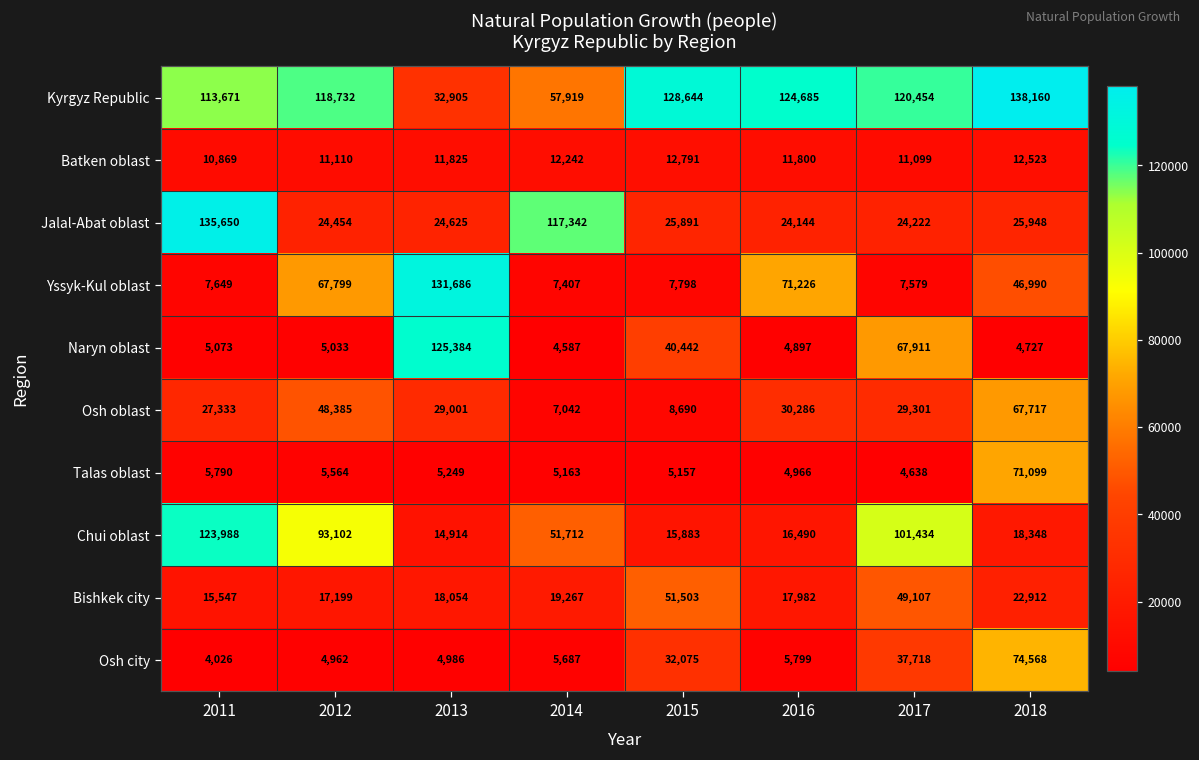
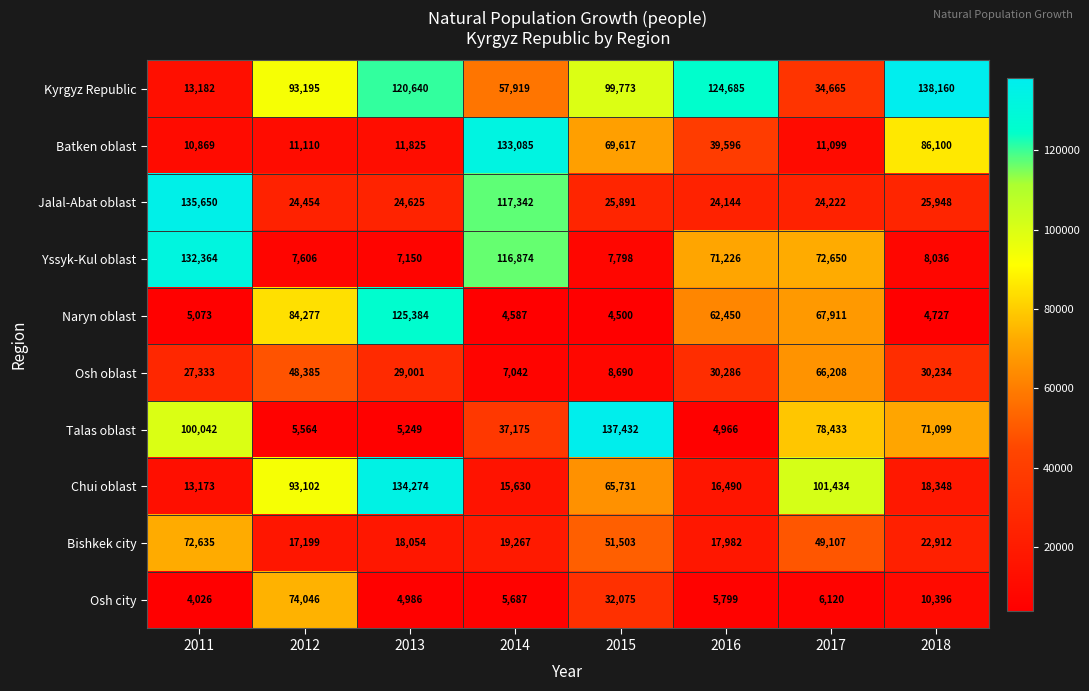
Kyrgyz Republic, 2011: 113,671 -> 13,182
Kyrgyz Republic, 2012: 118,732 -> 93,195
Kyrgyz Republic, 2013: 32,905 -> 120,640
Kyrgyz Republic, 2015: 128,644 -> 99,773
Kyrgyz Republic, 2017: 120,454 -> 34,665
Batken oblast, 2014: 12,242 -> 133,085
Batken oblast, 2015: 12,791 -> 69,617
Batken oblast, 2016: 11,800 -> 39,596
Batken oblast, 2018: 12,523 -> 86,100
Yssyk-Kul oblast, 2011: 7,649 -> 132,364
Yssyk-Kul oblast, 2012: 67,799 -> 7,606
Yssyk-Kul oblast, 2013: 131,686 -> 7,150
Yssyk-Kul oblast, 2014: 7,407 -> 116,874
Yssyk-Kul oblast, 2017: 7,579 -> 72,650
Yssyk-Kul oblast, 2018: 46,990 -> 8,036
Naryn oblast, 2012: 5,033 -> 84,277
Naryn oblast, 2015: 40,442 -> 4,500
Naryn oblast, 2016: 4,897 -> 62,450
Osh oblast, 2017: 29,301 -> 66,208
Osh oblast, 2018: 67,717 -> 30,234
Talas oblast, 2011: 5,790 -> 100,042
Talas oblast, 2014: 5,163 -> 37,175
Talas oblast, 2015: 5,157 -> 137,432
Talas oblast, 2017: 4,638 -> 78,433
Chui oblast, 2011: 123,988 -> 13,173
Chui oblast, 2013: 14,914 -> 134,274
Chui oblast, 2014: 51,712 -> 15,630
Chui oblast, 2015: 15,883 -> 65,731
Bishkek city, 2011: 15,547 -> 72,635
Osh city, 2012: 4,962 -> 74,046
Osh city, 2017: 37,718 -> 6,120
Osh city, 2018: 74,568 -> 10,396
